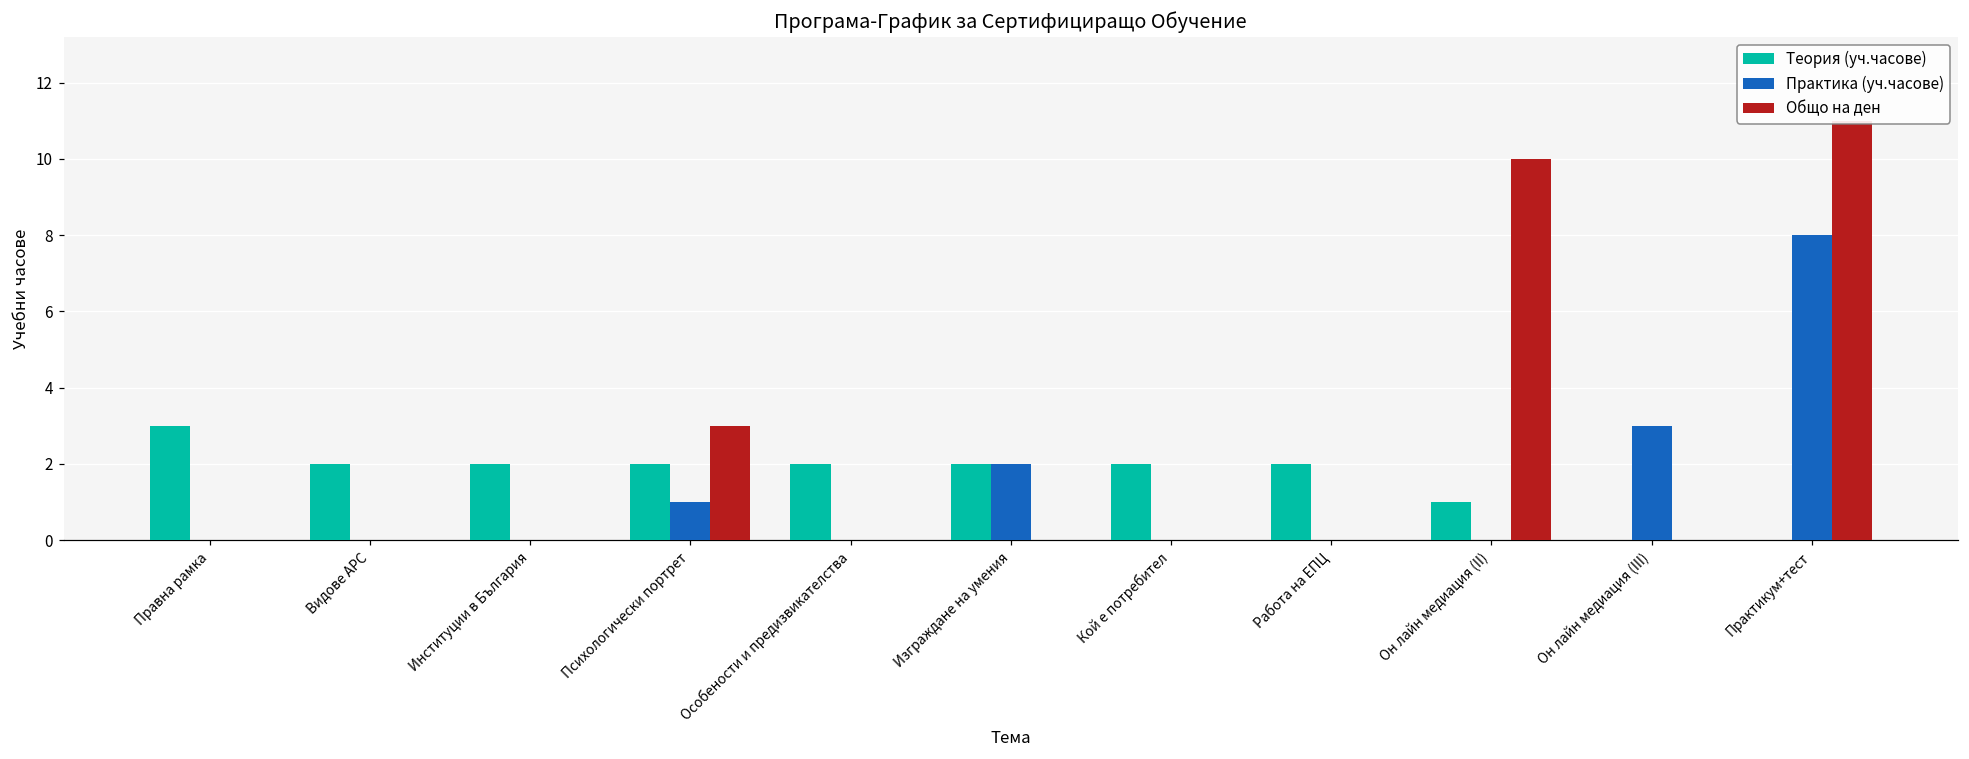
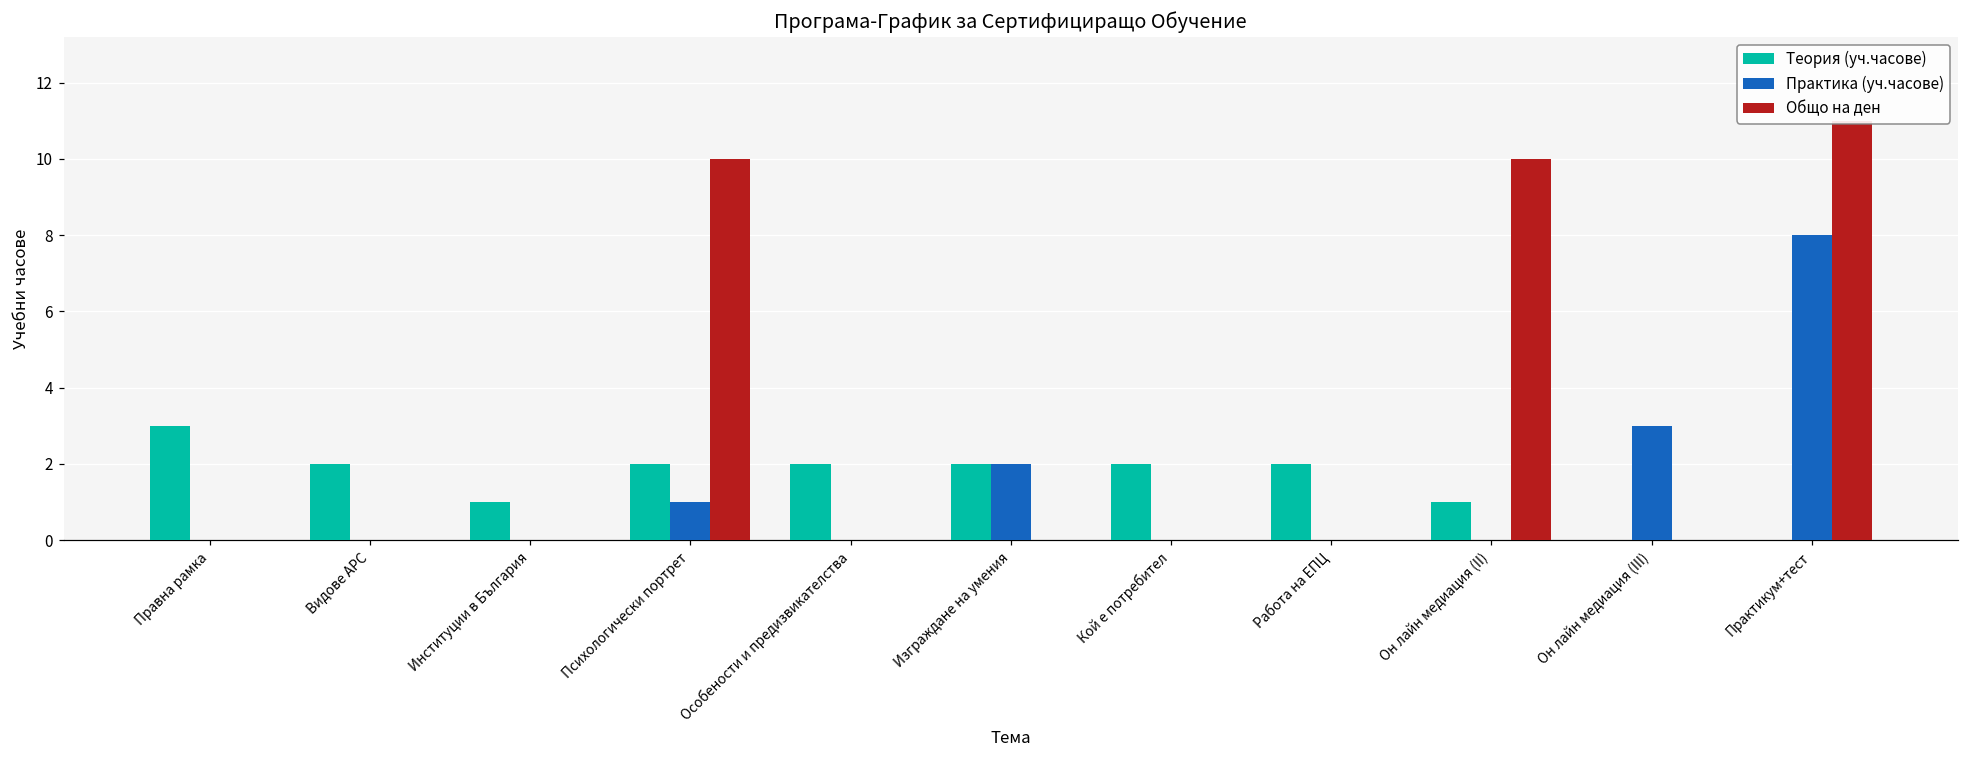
Теория (уч.часове), Институции в България: 2 -> 1
Общо на ден, Психологически портрет: 3 -> 10
